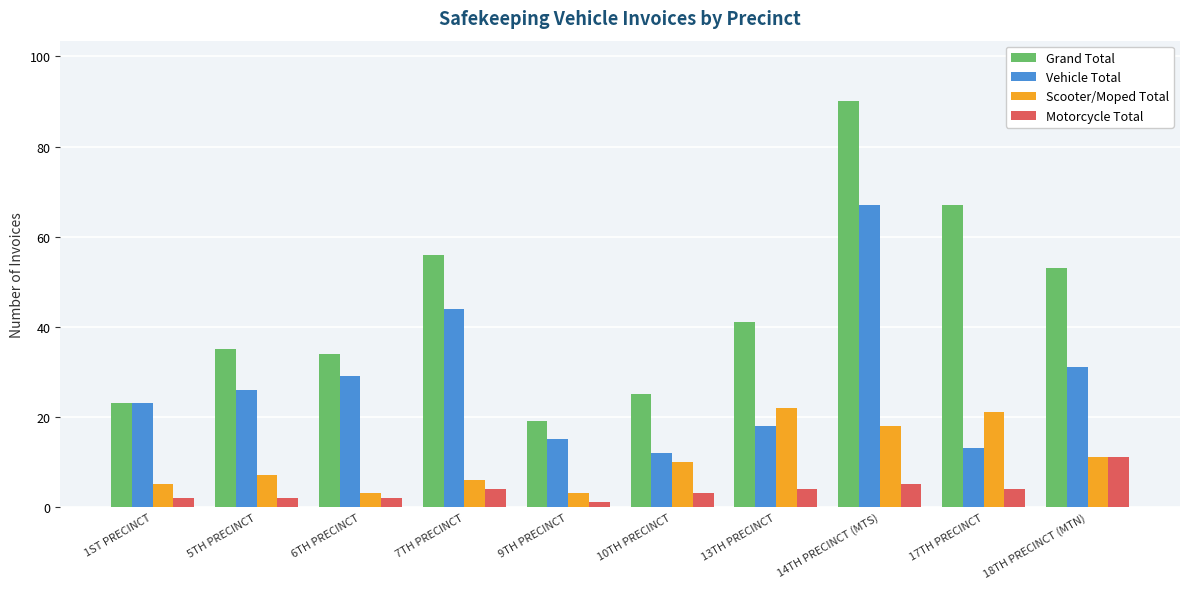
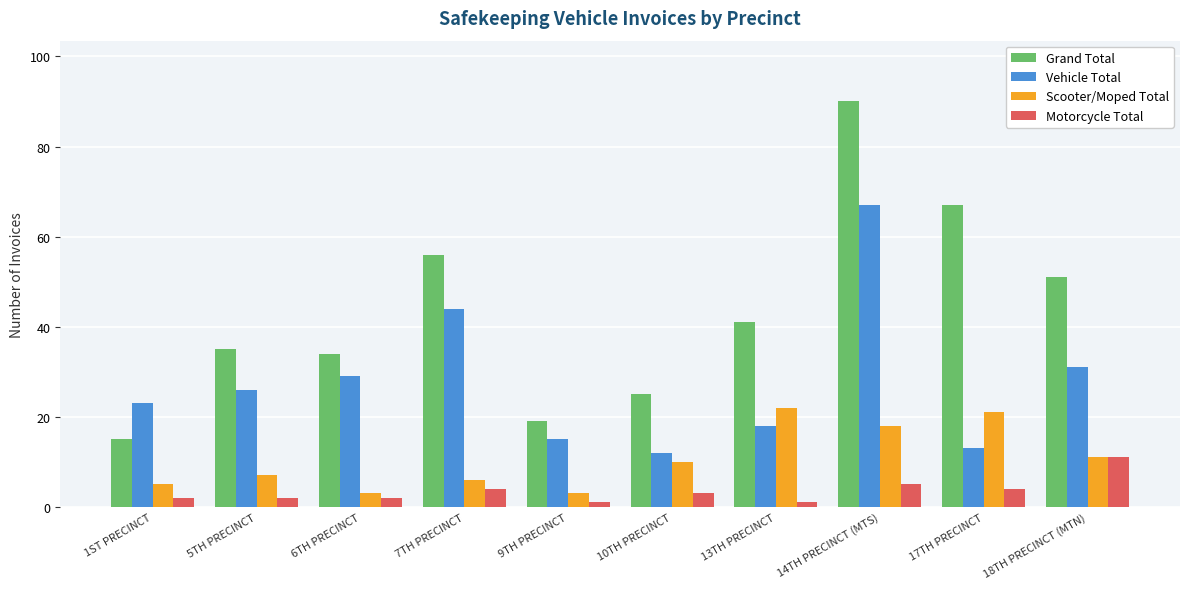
Grand Total, 1ST PRECINCT: 23 -> 15
Motorcycle Total, 13TH PRECINCT: 4 -> 1
Grand Total, 18TH PRECINCT (MTN): 53 -> 51
